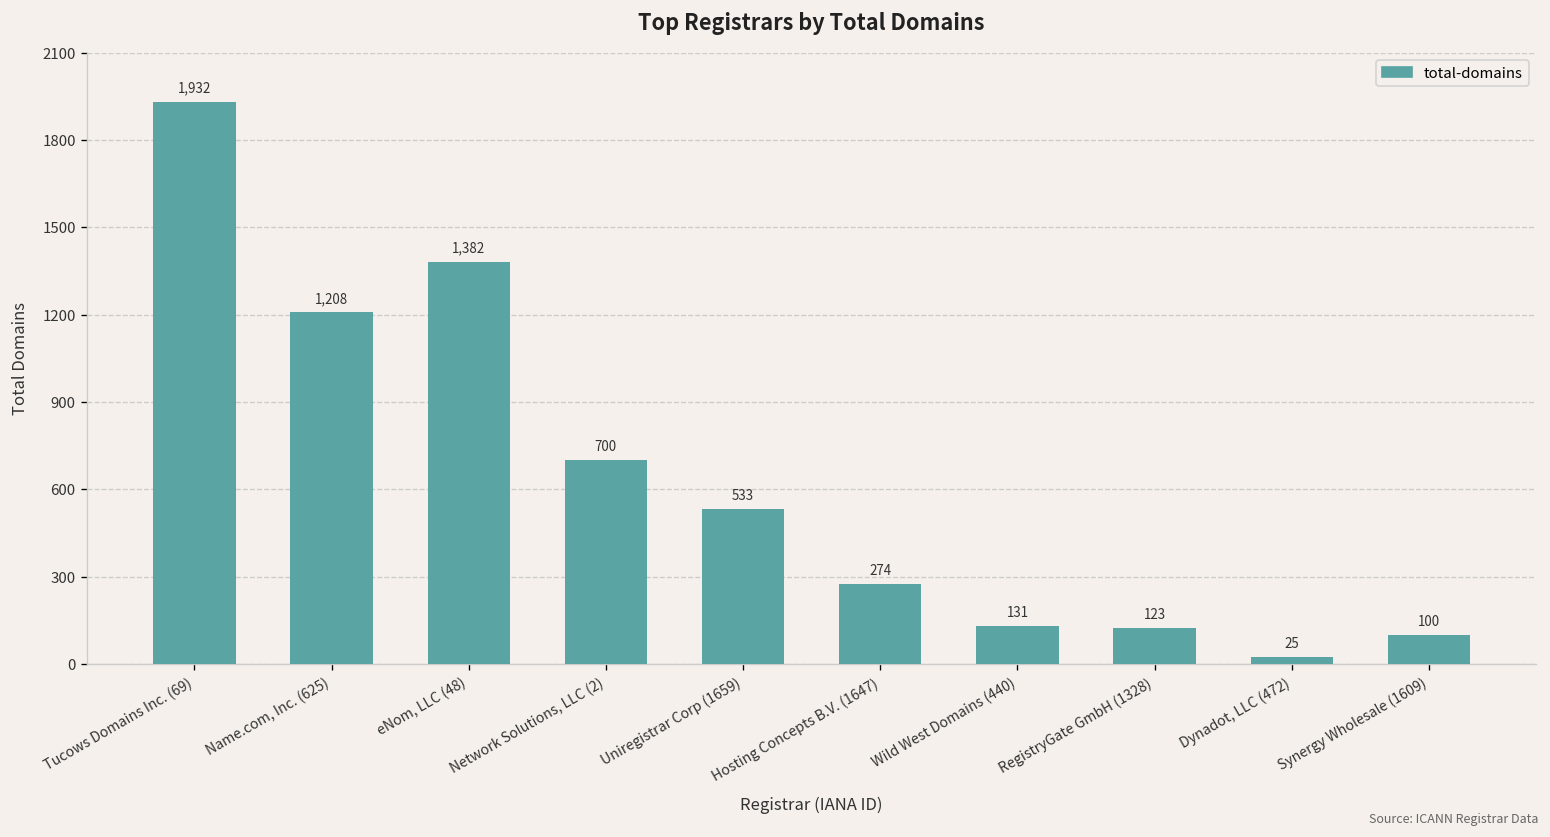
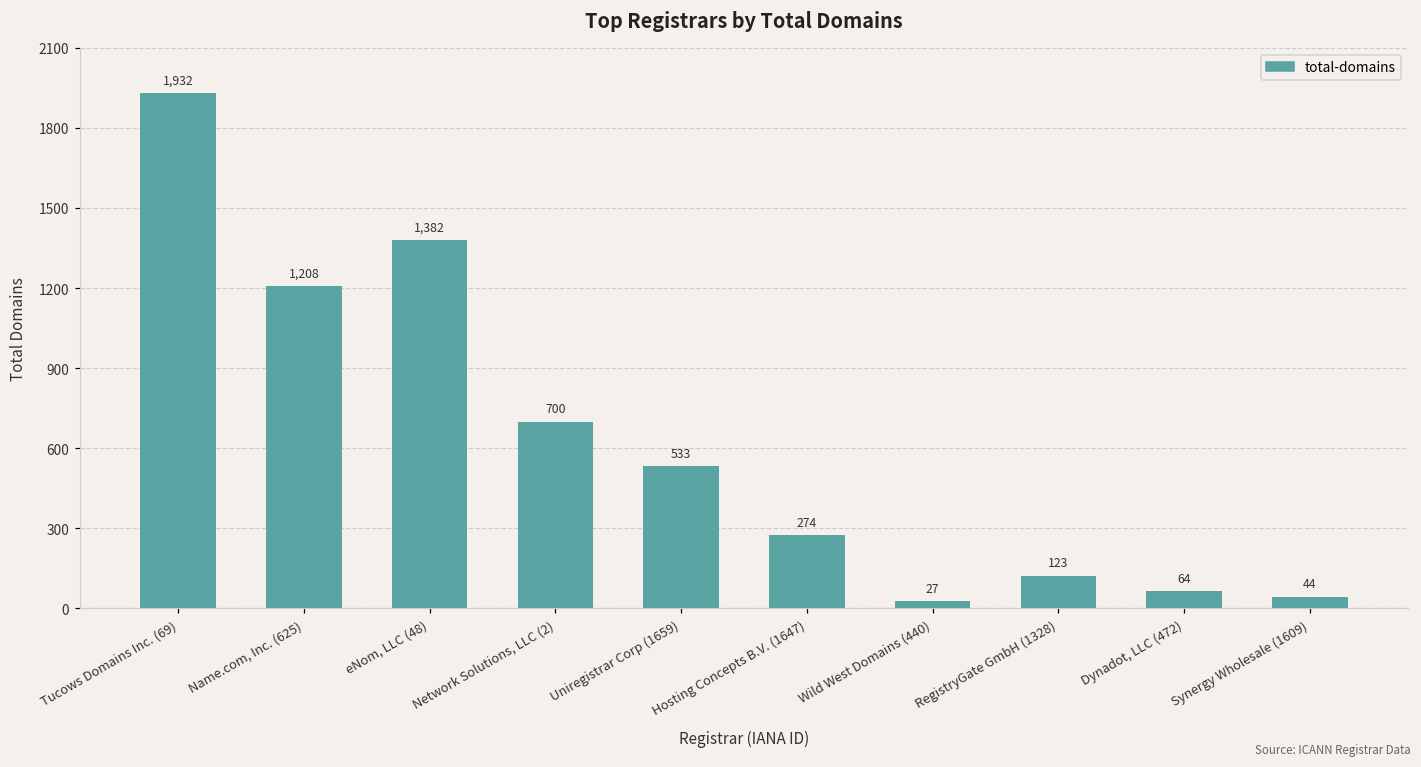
Wild West Domains (440): 131 -> 27
Dynadot, LLC (472): 25 -> 64
Synergy Wholesale (1609): 100 -> 44
